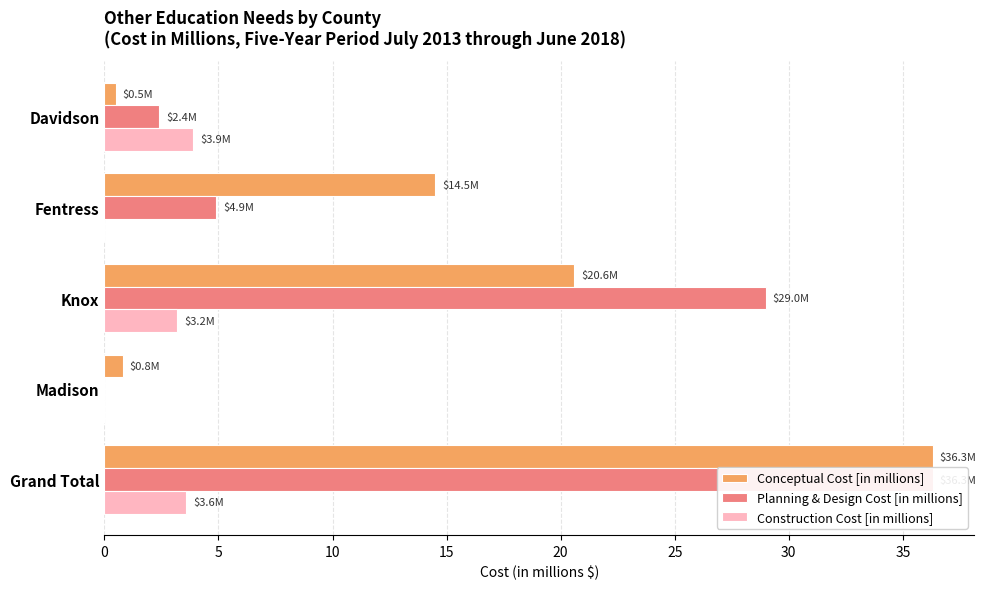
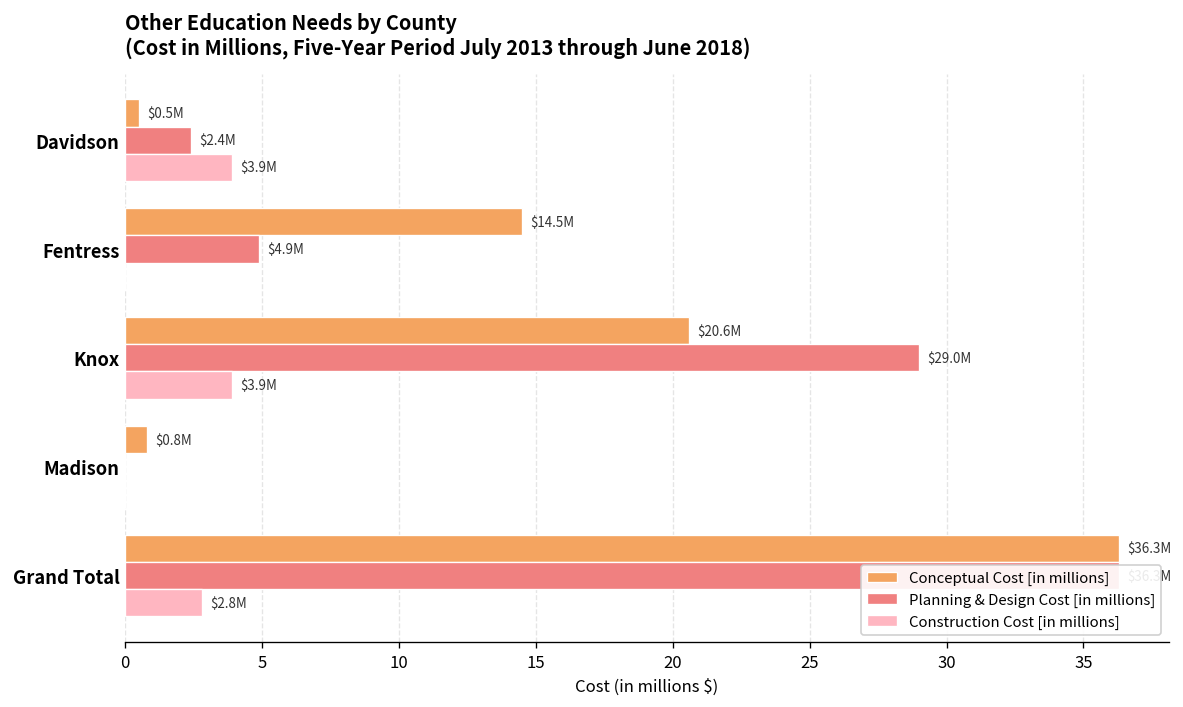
Construction Cost [in millions], Knox: $3.2M -> $3.9M
Construction Cost [in millions], Grand Total: $3.6M -> $2.8M
